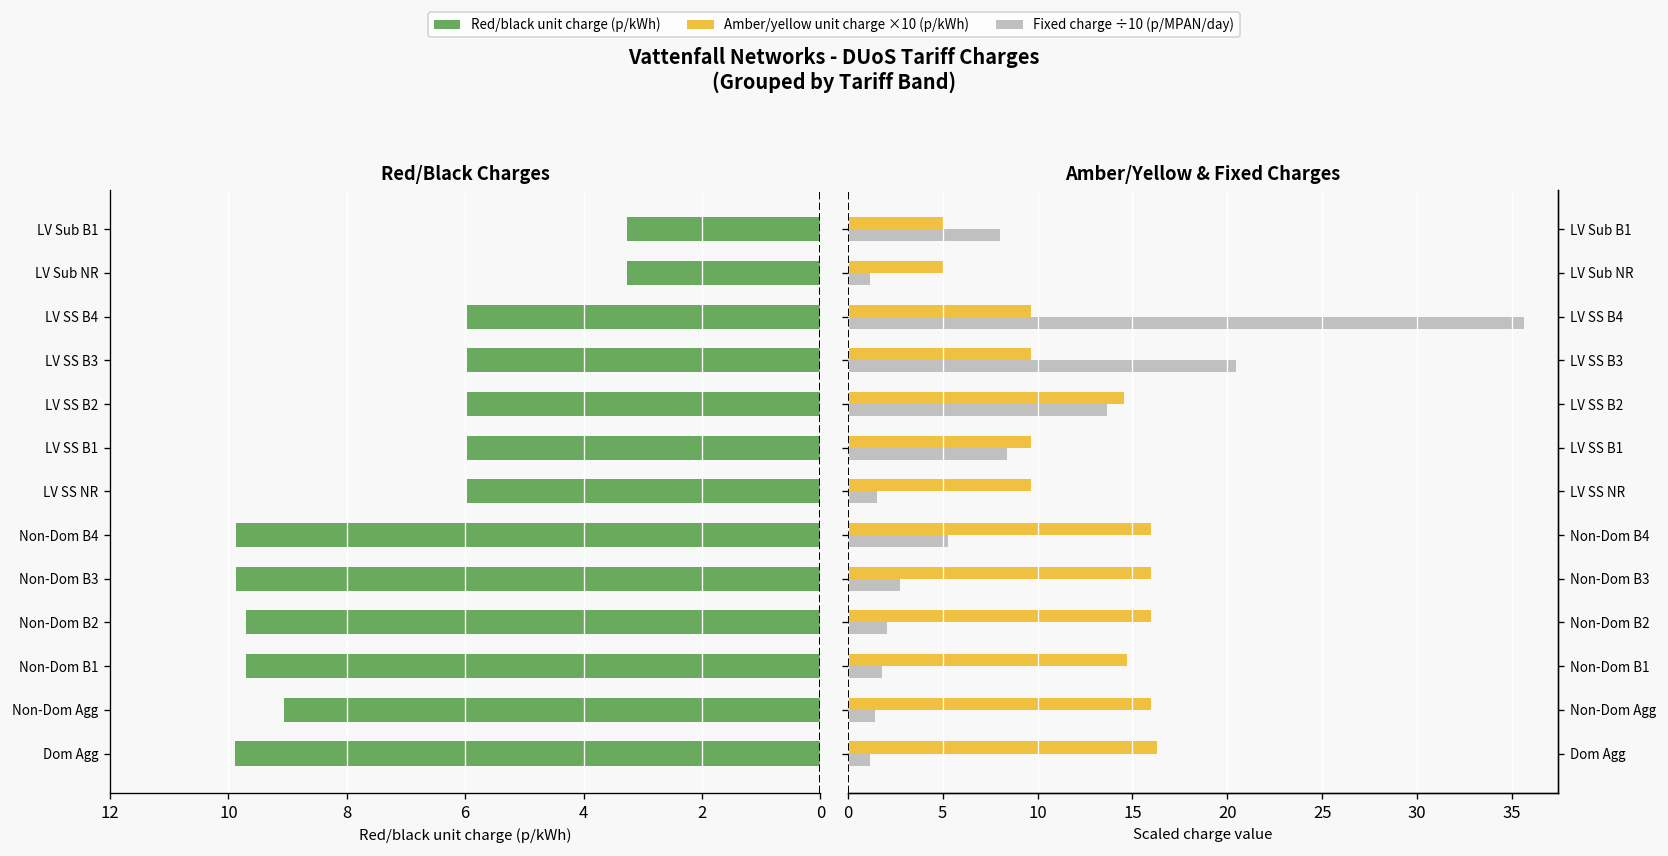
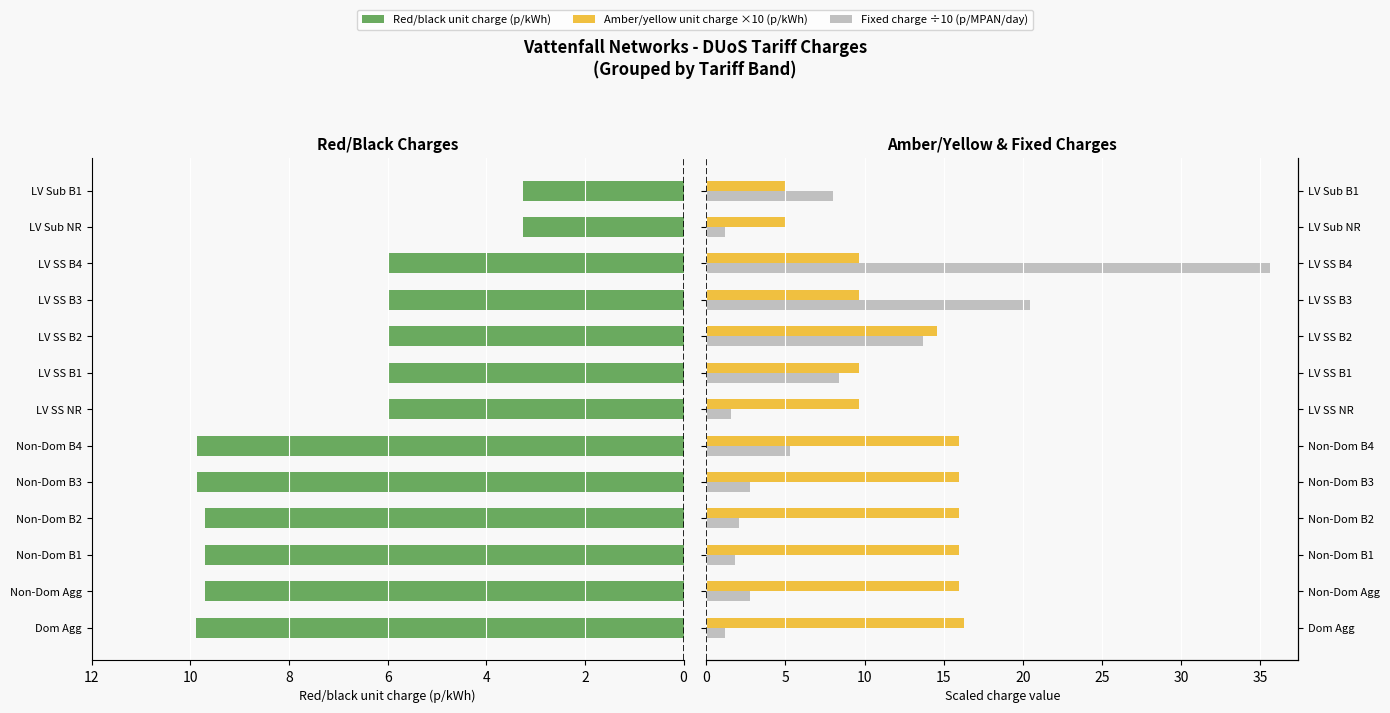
Red/Black Charges, Non-Dom Agg: 9.1 -> 9.7
Amber/Yellow & Fixed Charges, Amber/yellow unit charge ×10 (p/kWh), Non-Dom B1: 14.7 -> 16.0
Amber/Yellow & Fixed Charges, Fixed charge ÷10 (p/MPAN/day), Non-Dom Agg: 1.4 -> 2.8
